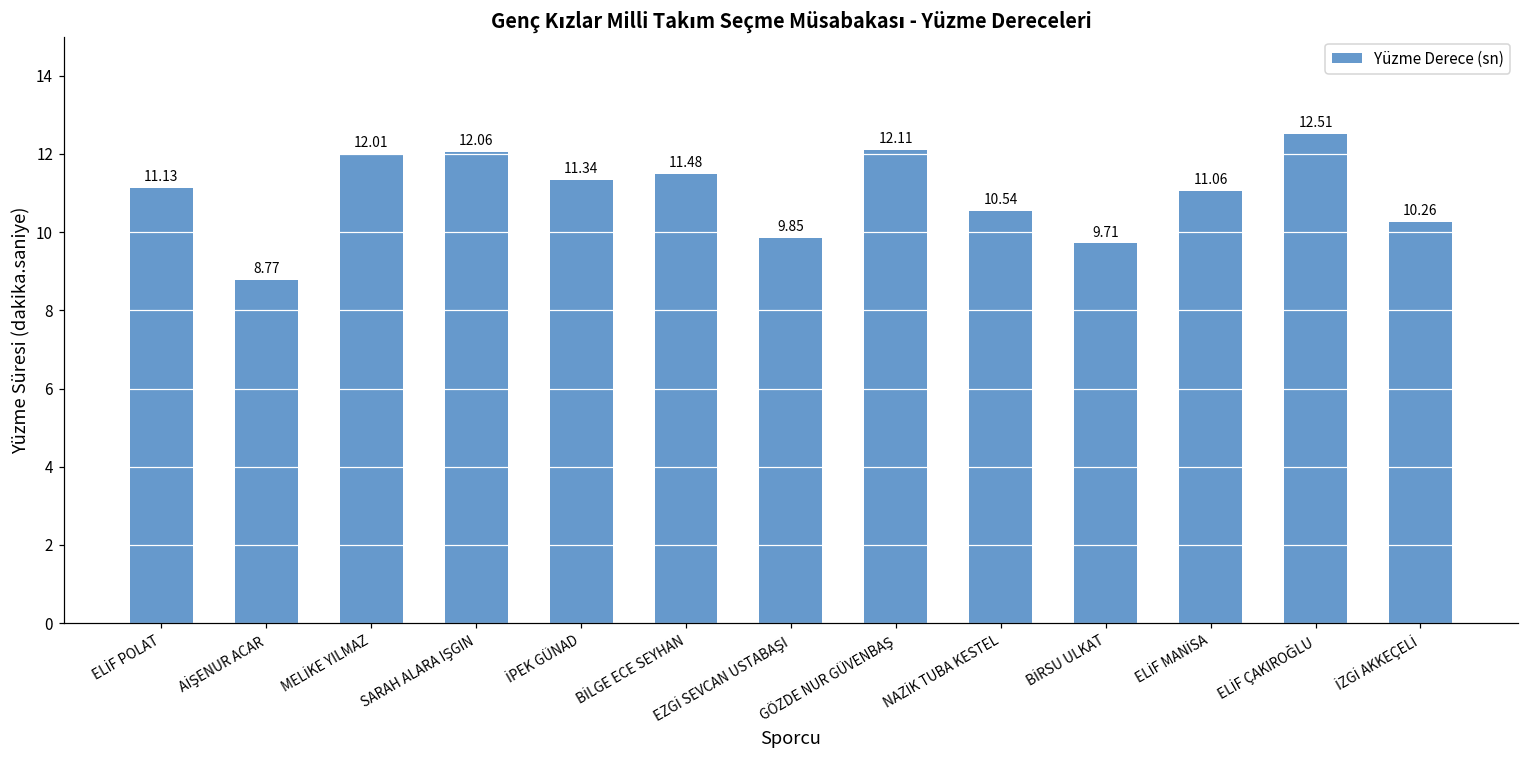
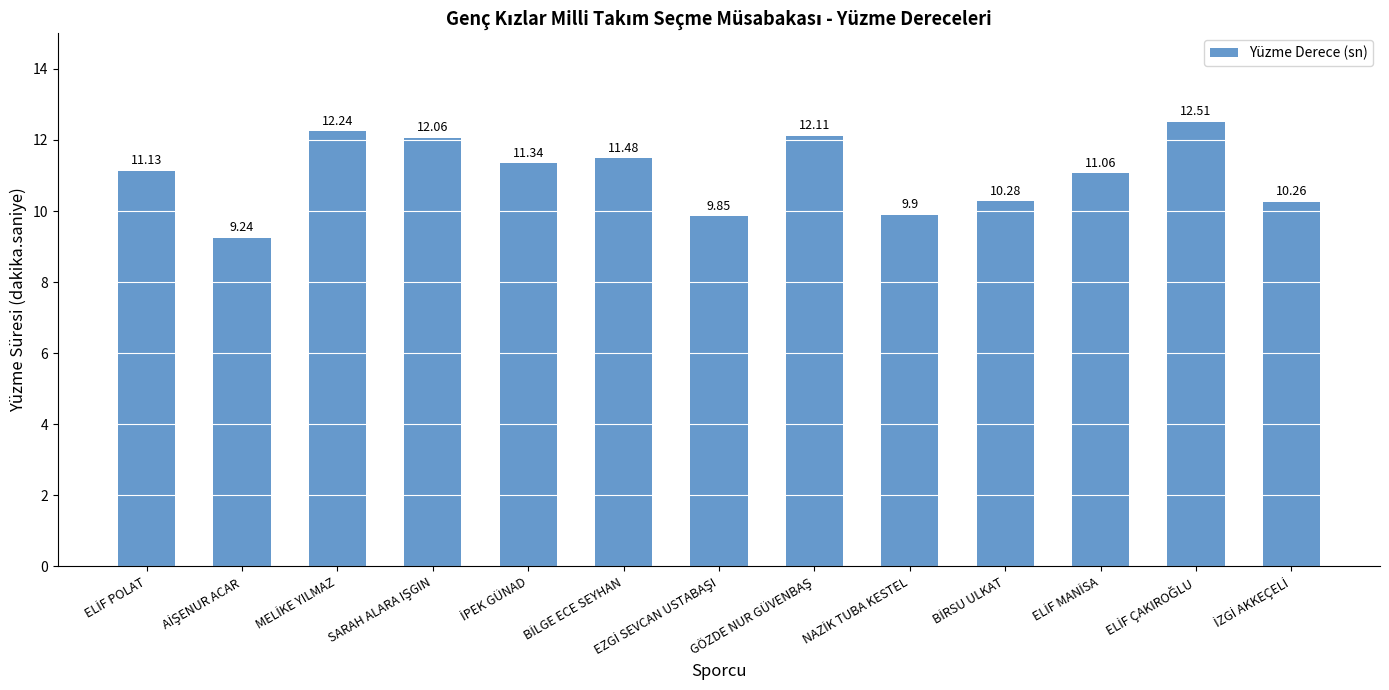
AİŞENUR ACAR: 8.77 -> 9.24
MELİKE YILMAZ: 12.01 -> 12.24
NAZİK TUBA KESTEL: 10.54 -> 9.9
BİRSU ULKAT: 9.71 -> 10.28
